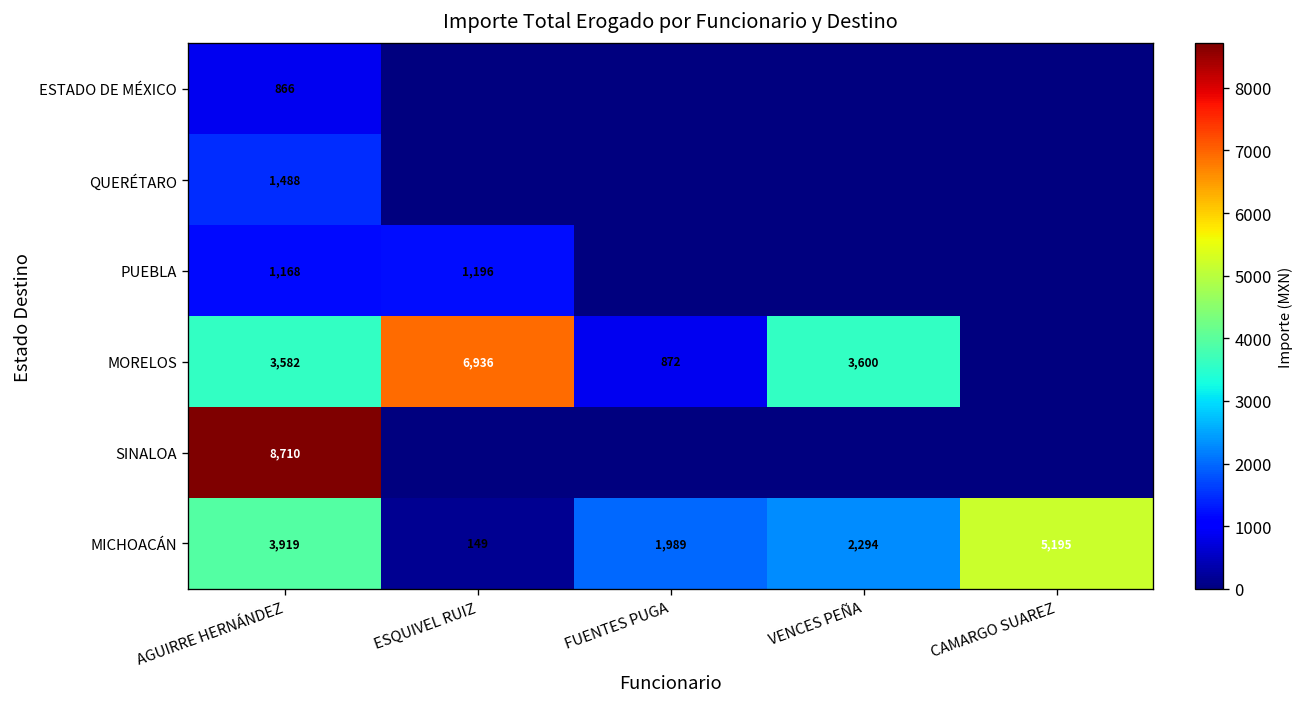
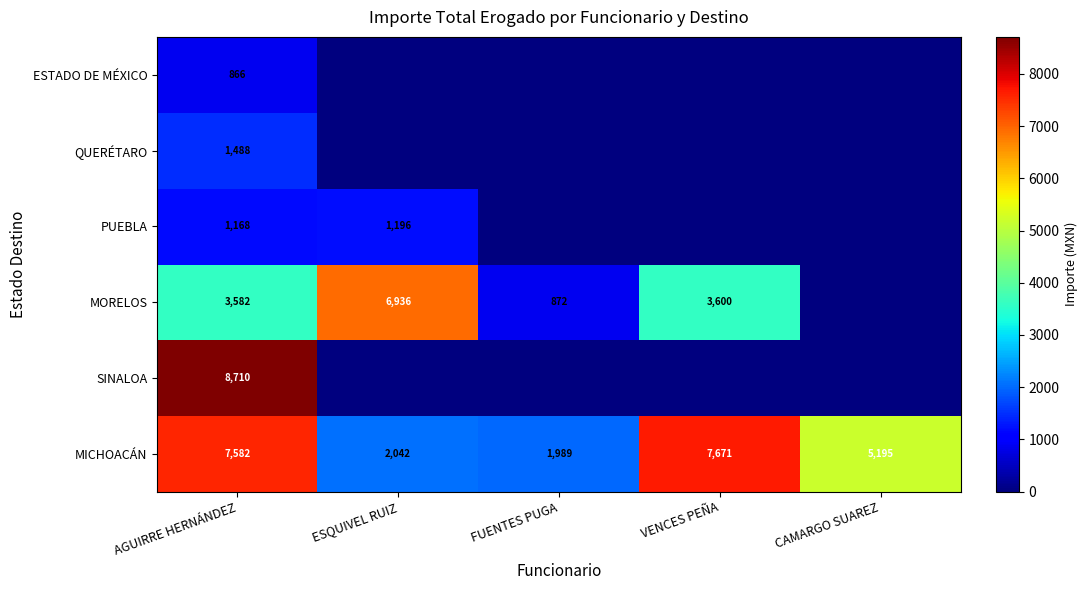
MICHOACÁN, AGUIRRE HERNÁNDEZ: 3,919 -> 7,582
MICHOACÁN, ESQUIVEL RUIZ: 149 -> 2,042
MICHOACÁN, VENCES PEÑA: 2,294 -> 7,671
